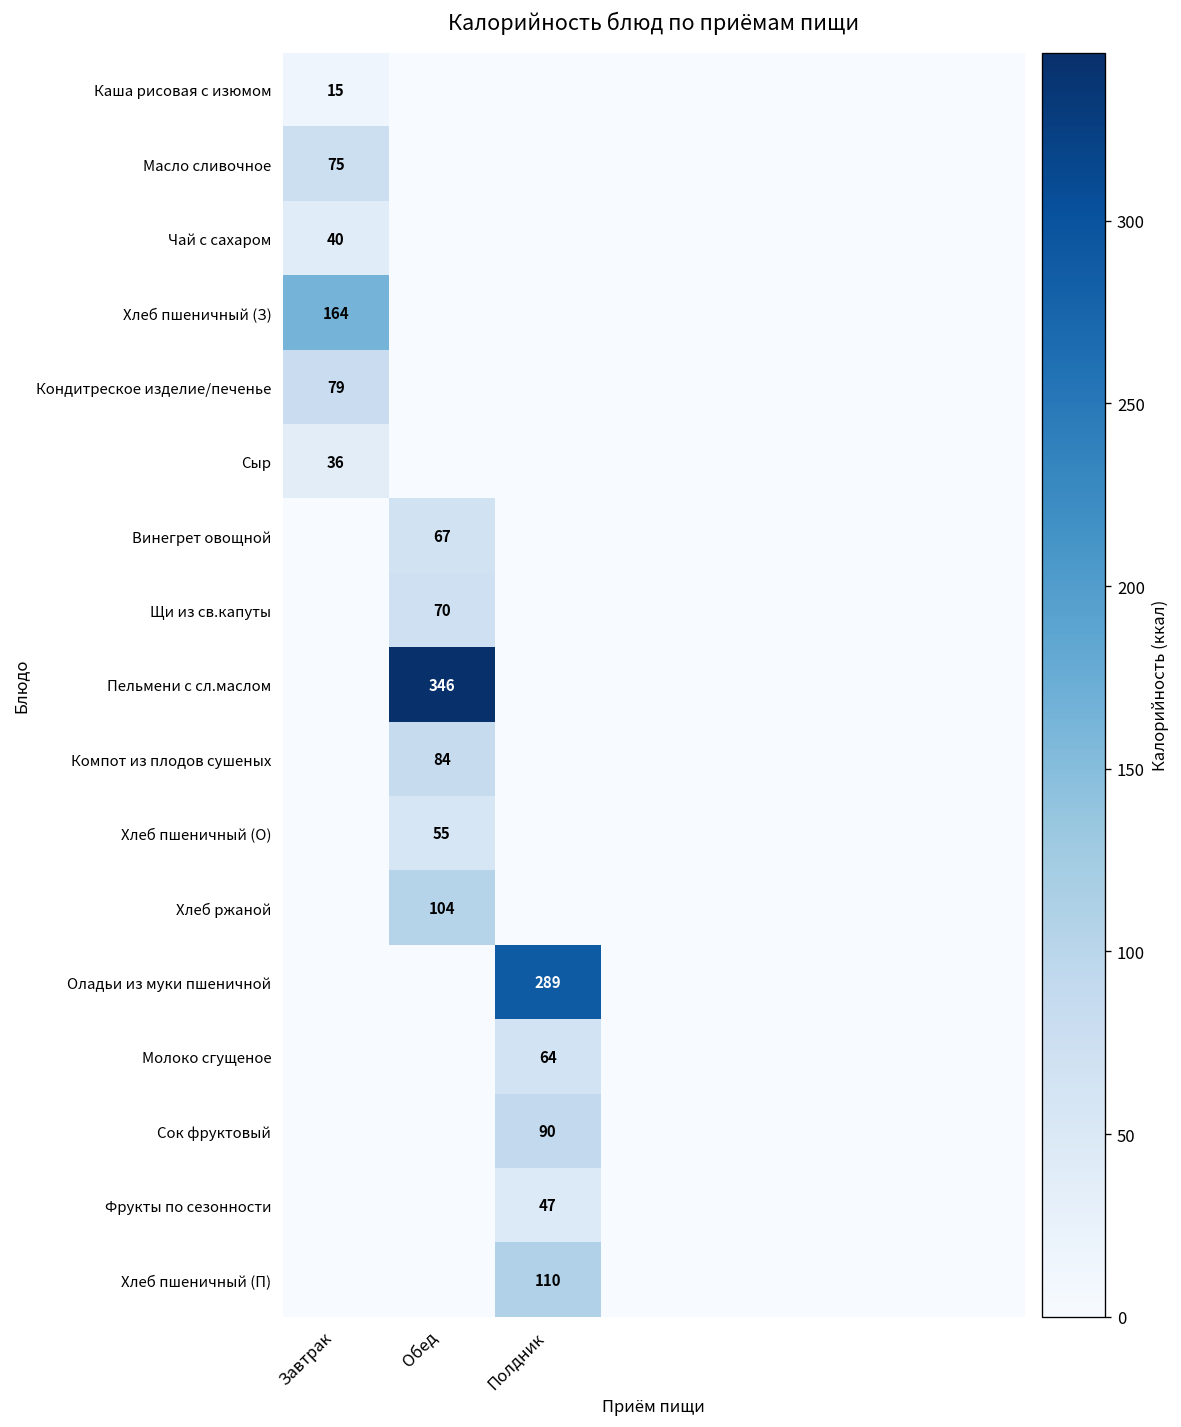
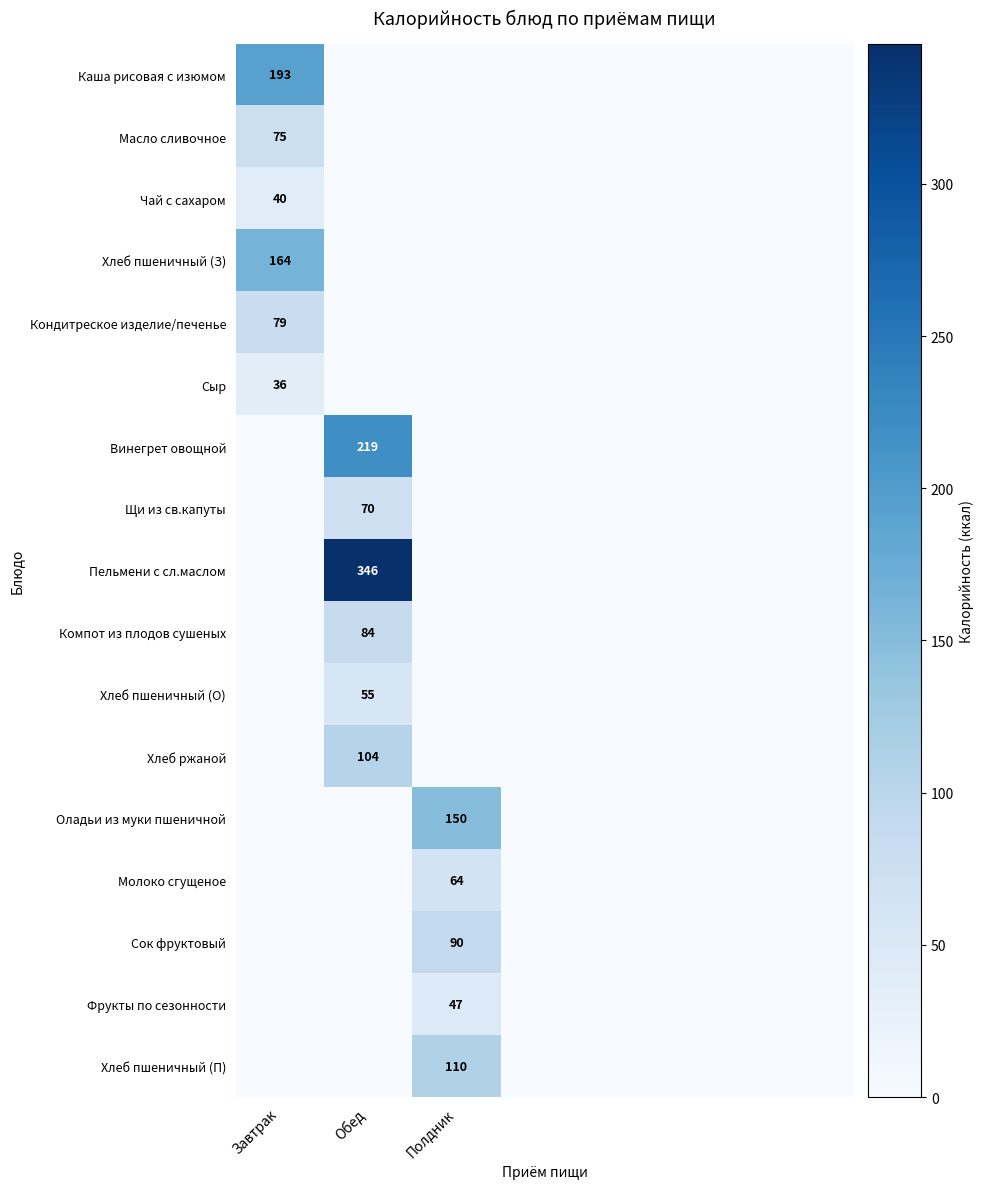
Каша рисовая с изюмом, Завтрак: 15 -> 193
Винегрет овощной, Обед: 67 -> 219
Оладьи из муки пшеничной, Полдник: 289 -> 150
